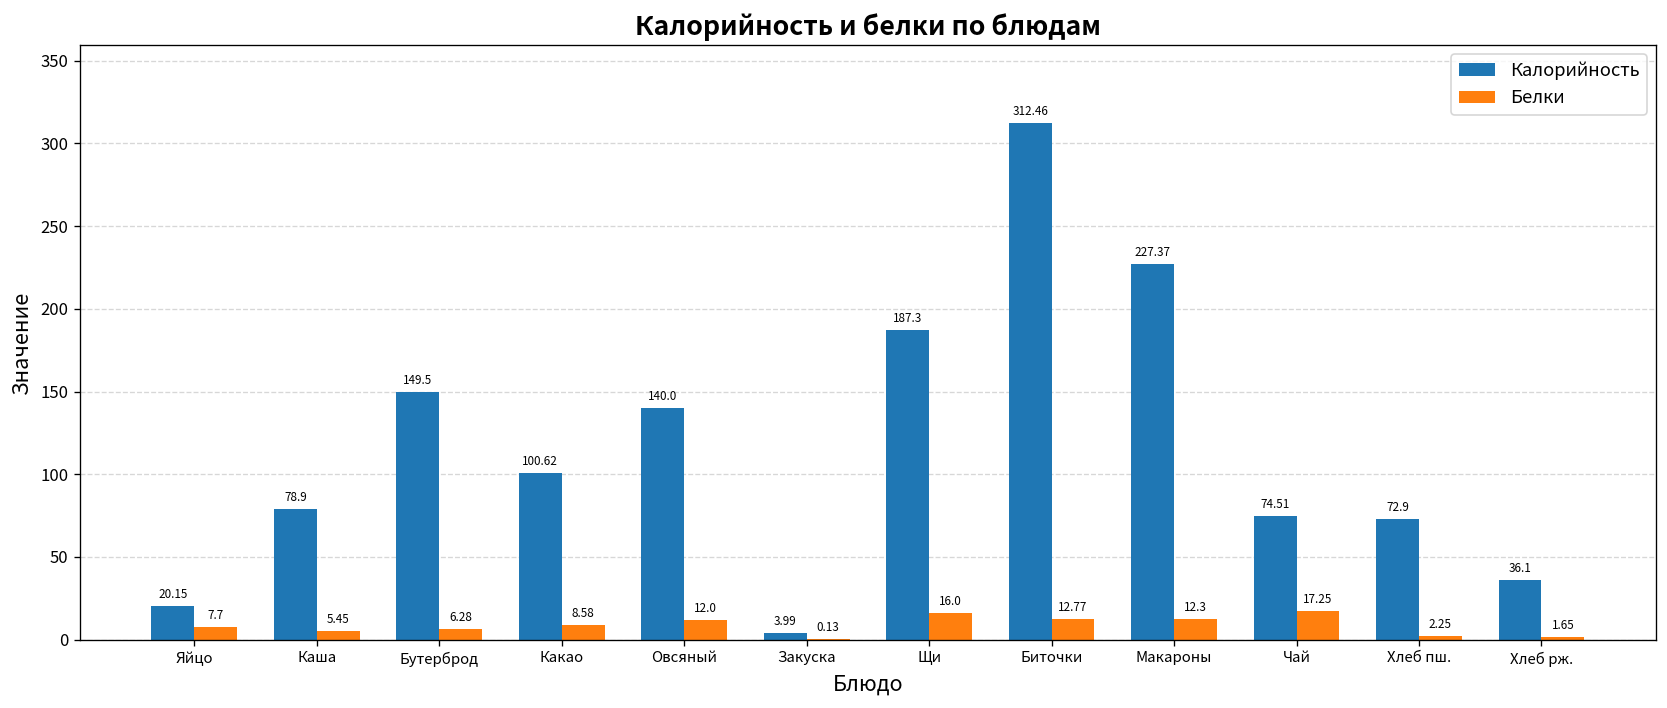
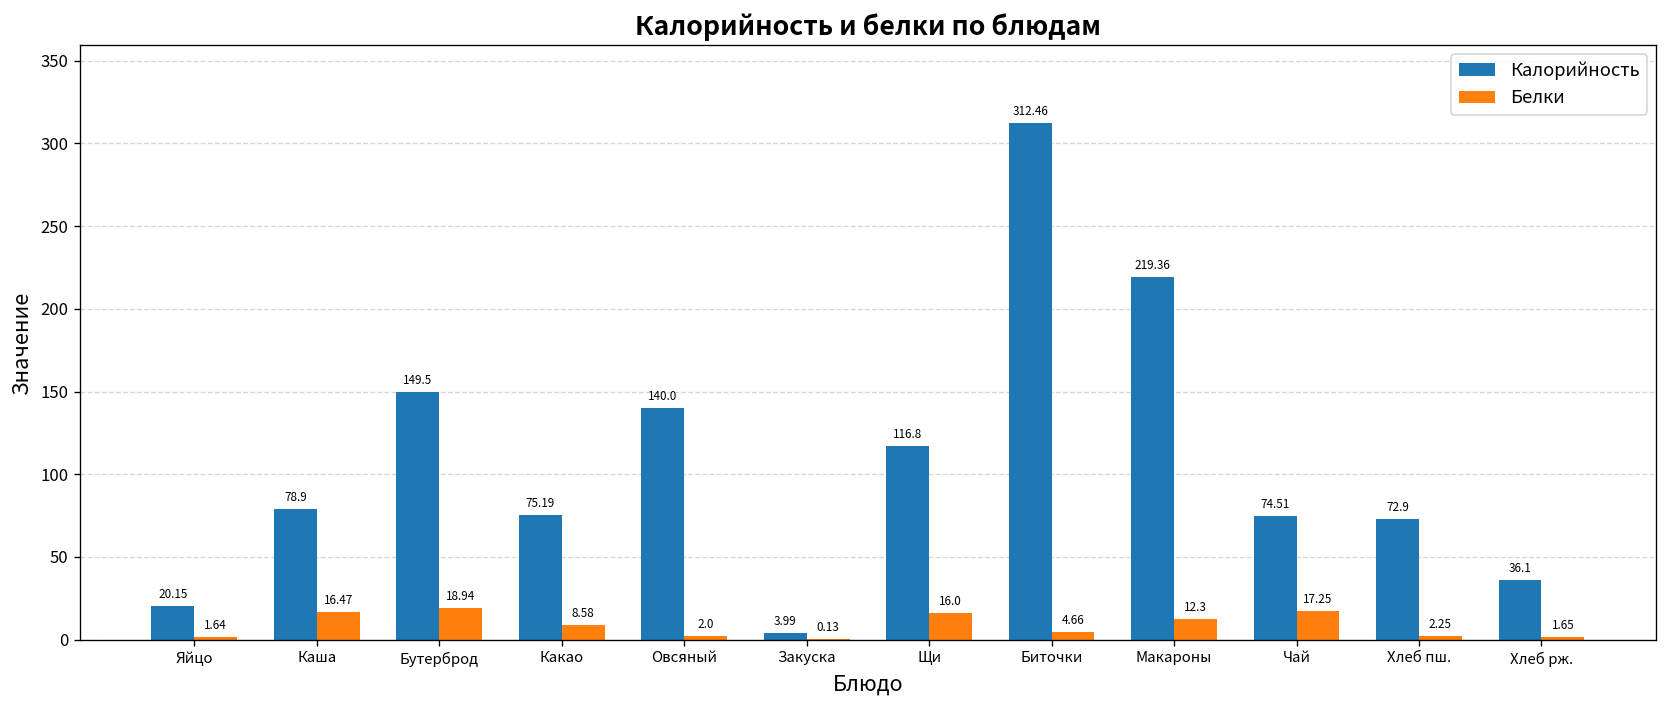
Белки, Яйцо: 7.7 -> 1.64
Белки, Каша: 5.45 -> 16.47
Белки, Бутерброд: 6.28 -> 18.94
Калорийность, Какао: 100.62 -> 75.19
Белки, Овсяный: 12.0 -> 2.0
Калорийность, Щи: 187.3 -> 116.8
Белки, Биточки: 12.77 -> 4.66
Калорийность, Макароны: 227.37 -> 219.36
